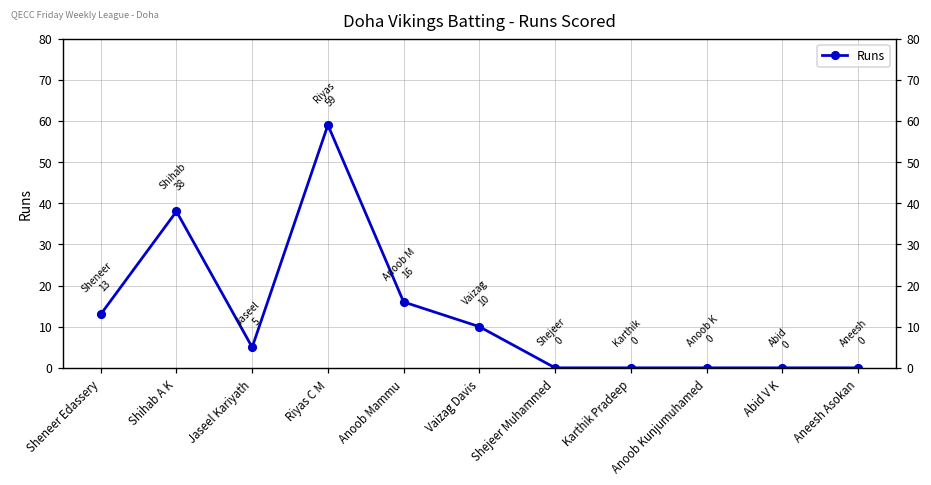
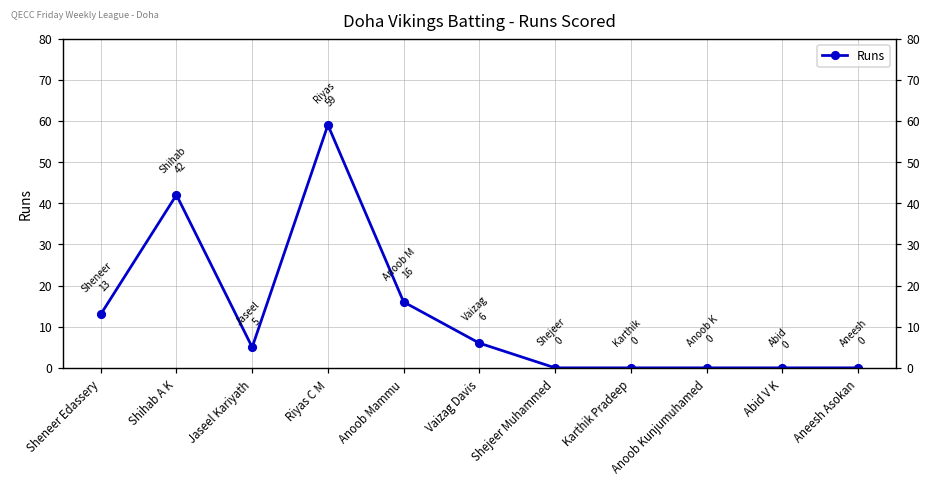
Shihab A K: 38 -> 42
Vaizag Davis: 10 -> 6
